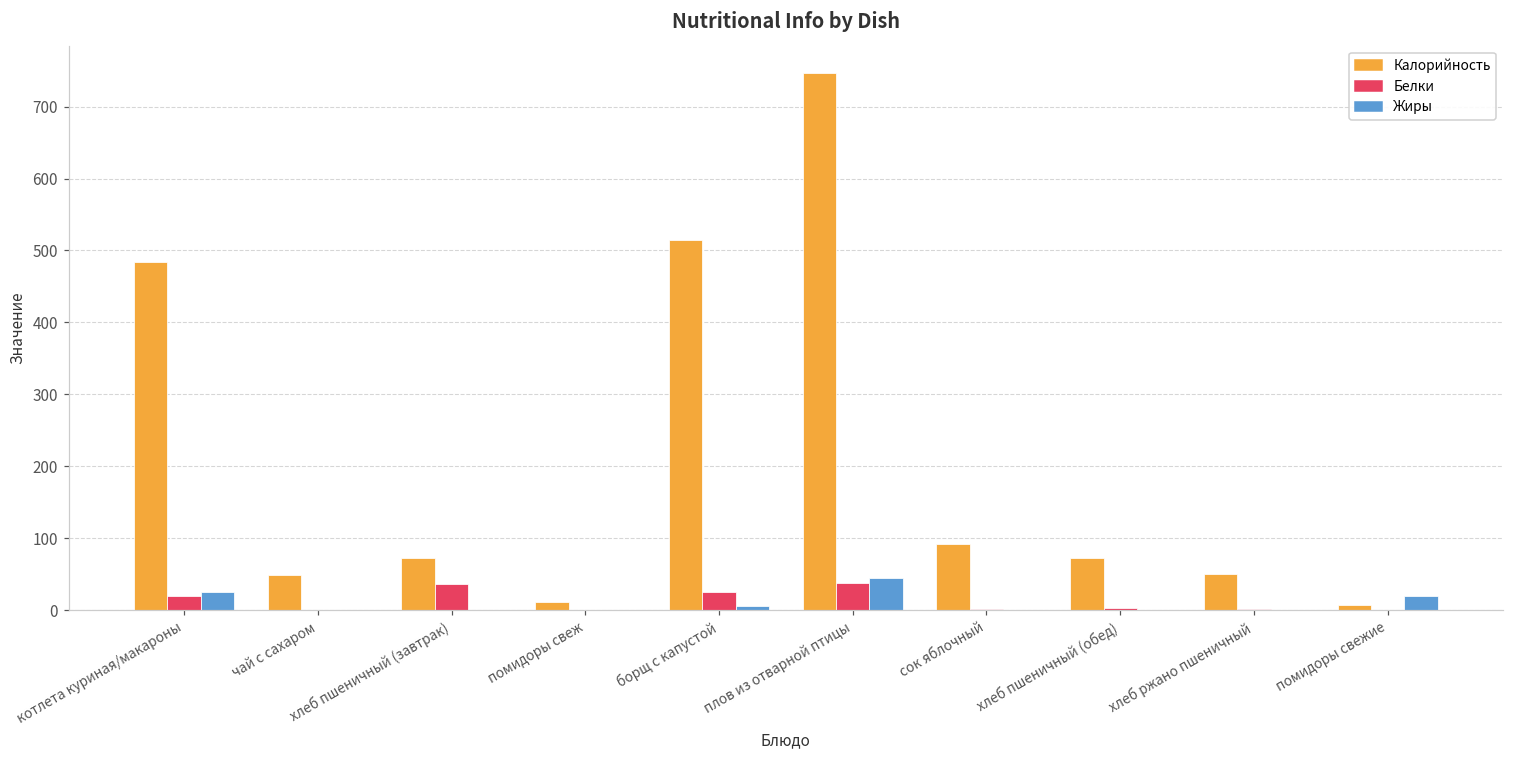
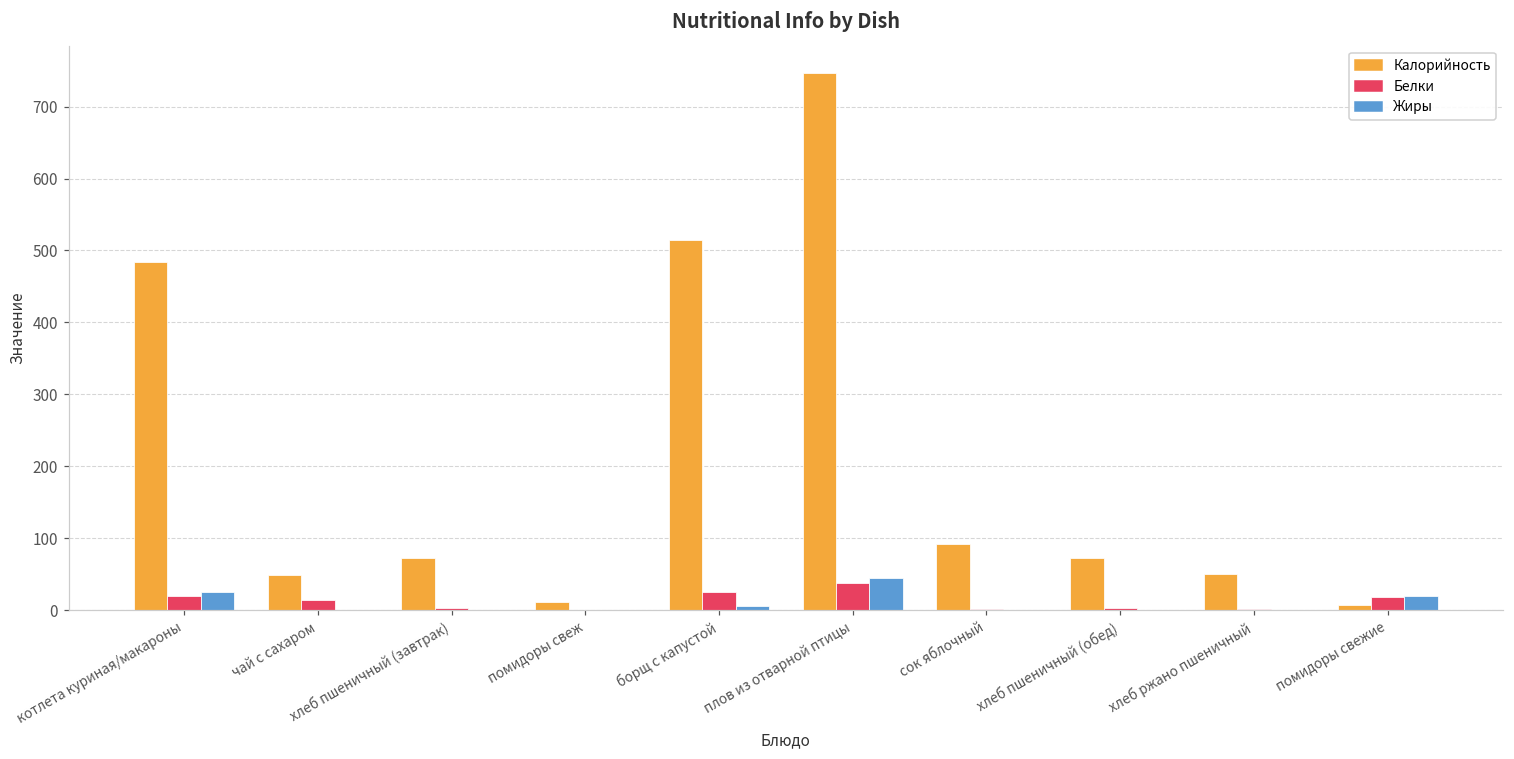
Белки, чай с сахаром: 0 -> 10
Белки, хлеб пшеничный (завтрак): 40 -> 0
Белки, помидоры свежие: 0 -> 20
